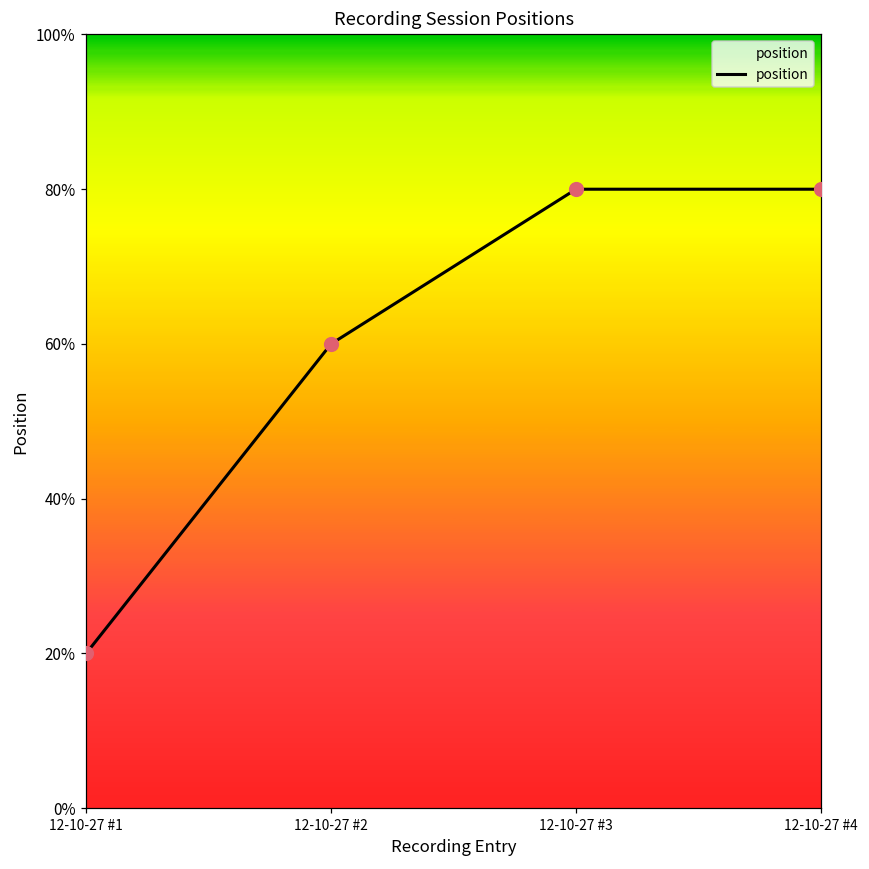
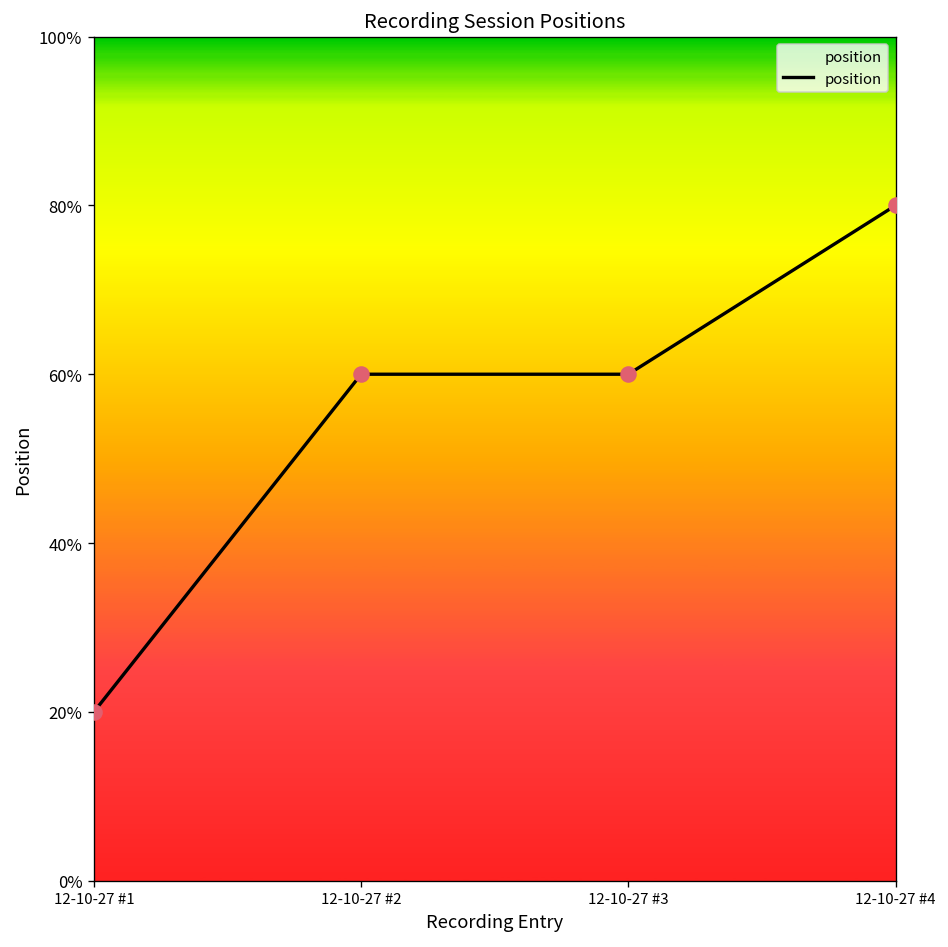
12-10-27 #3: 80% -> 60%
